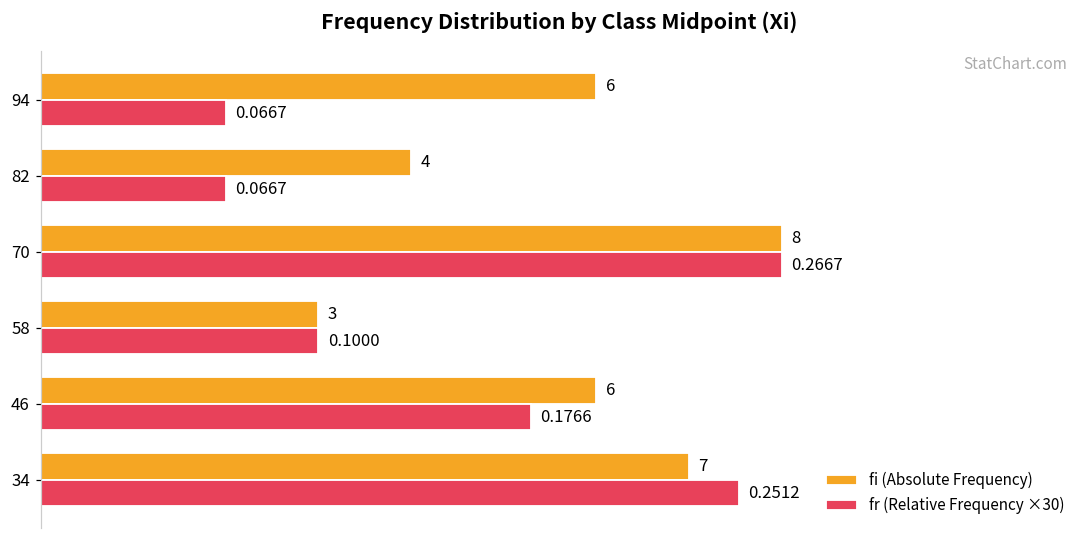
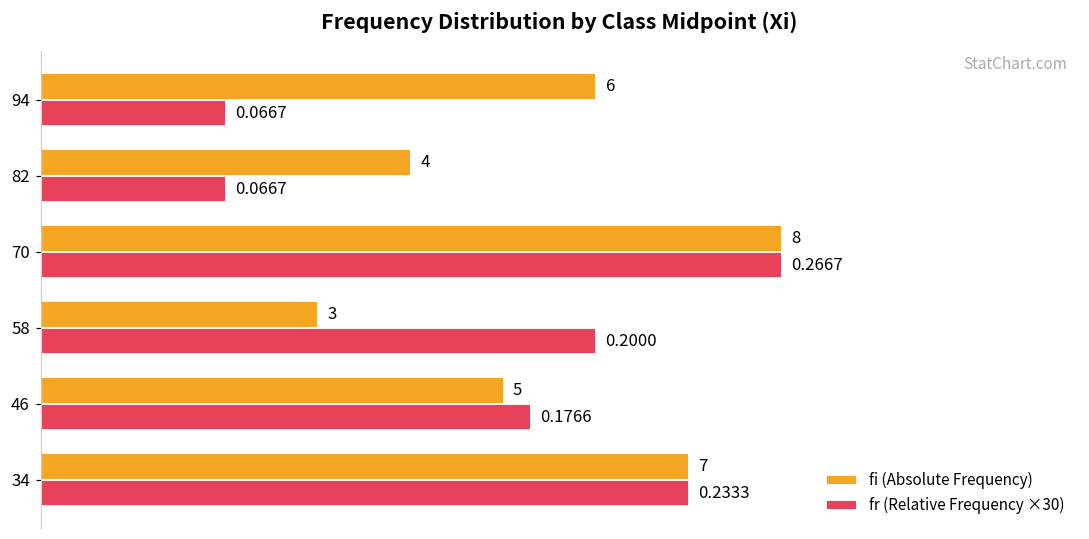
fr (Relative Frequency ×30), 58: 0.1000 -> 0.2000
fi (Absolute Frequency), 46: 6 -> 5
fr (Relative Frequency ×30), 34: 0.2512 -> 0.2333
